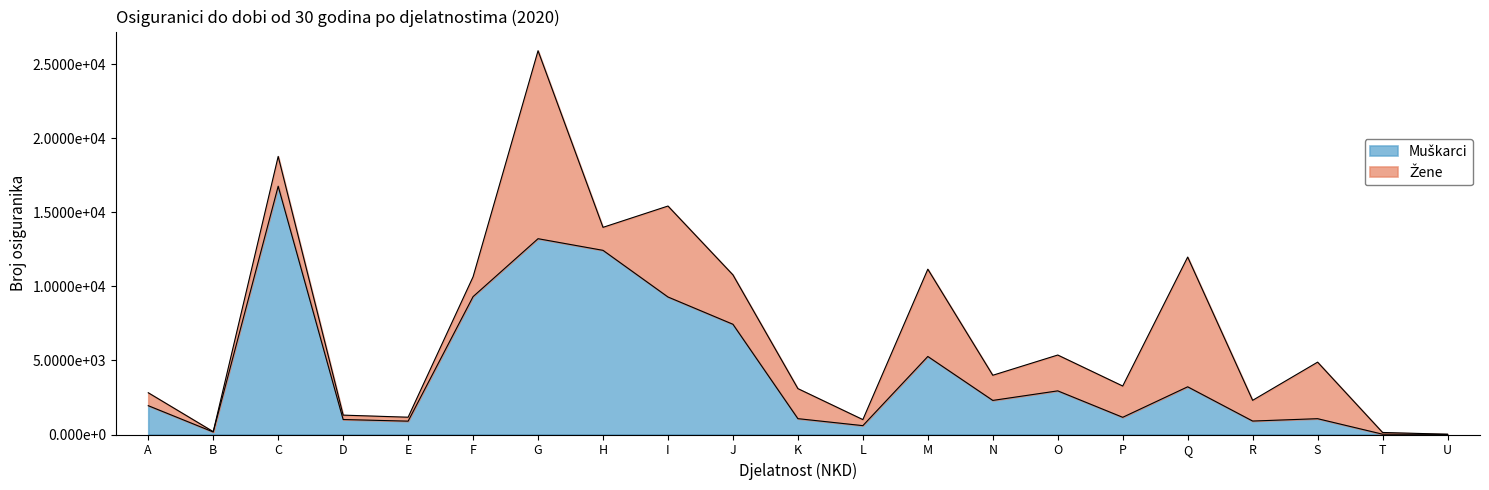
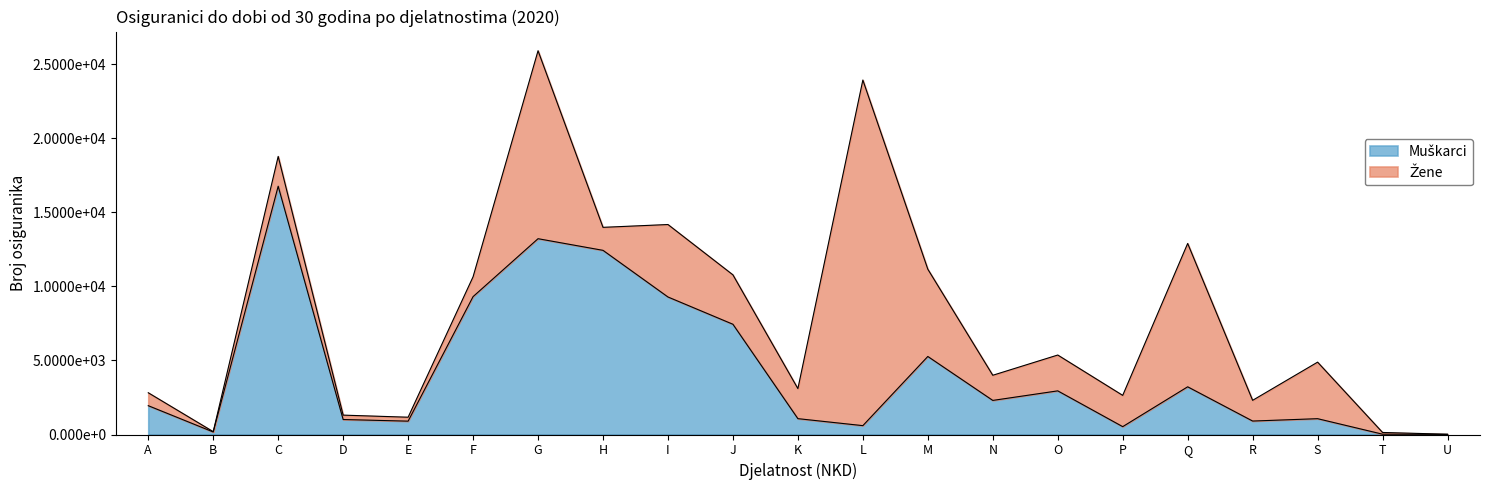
Žene, I: 6100 -> 4900
Žene, L: 400 -> 23300
Muškarci, P: 1200 -> 500
Žene, Q: 8800 -> 9700
